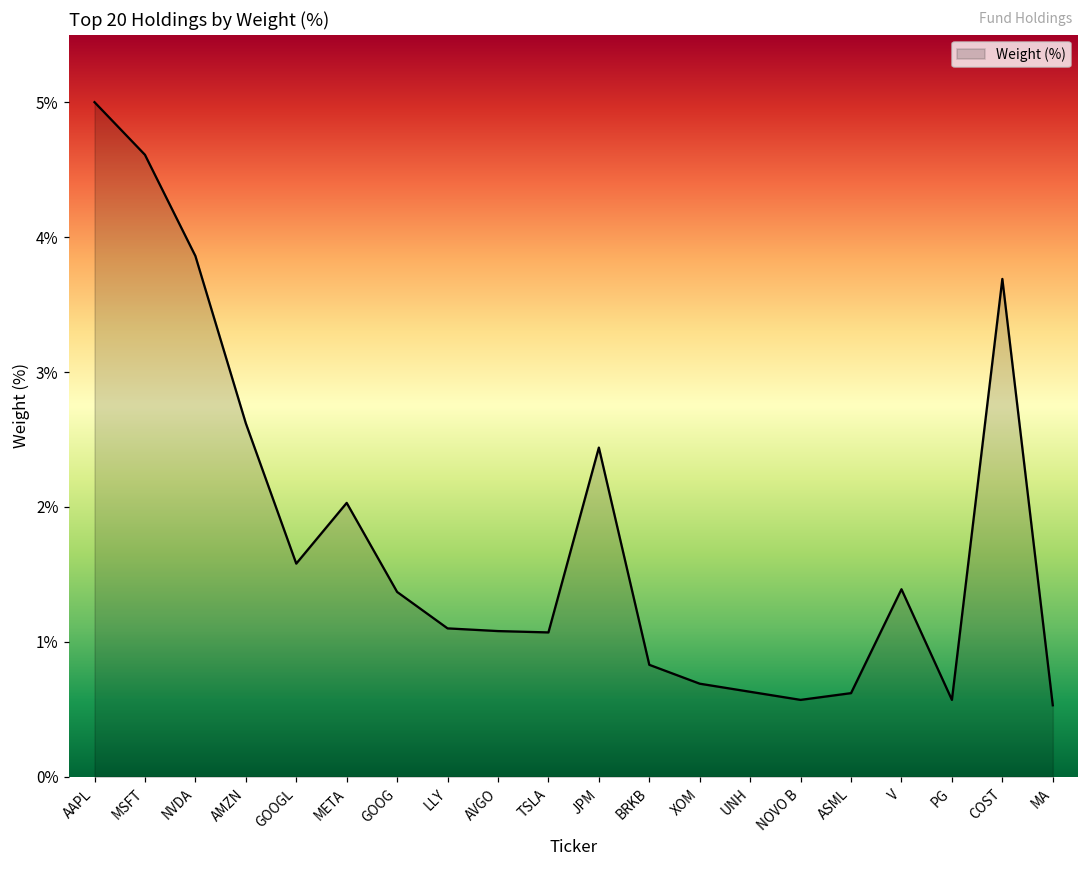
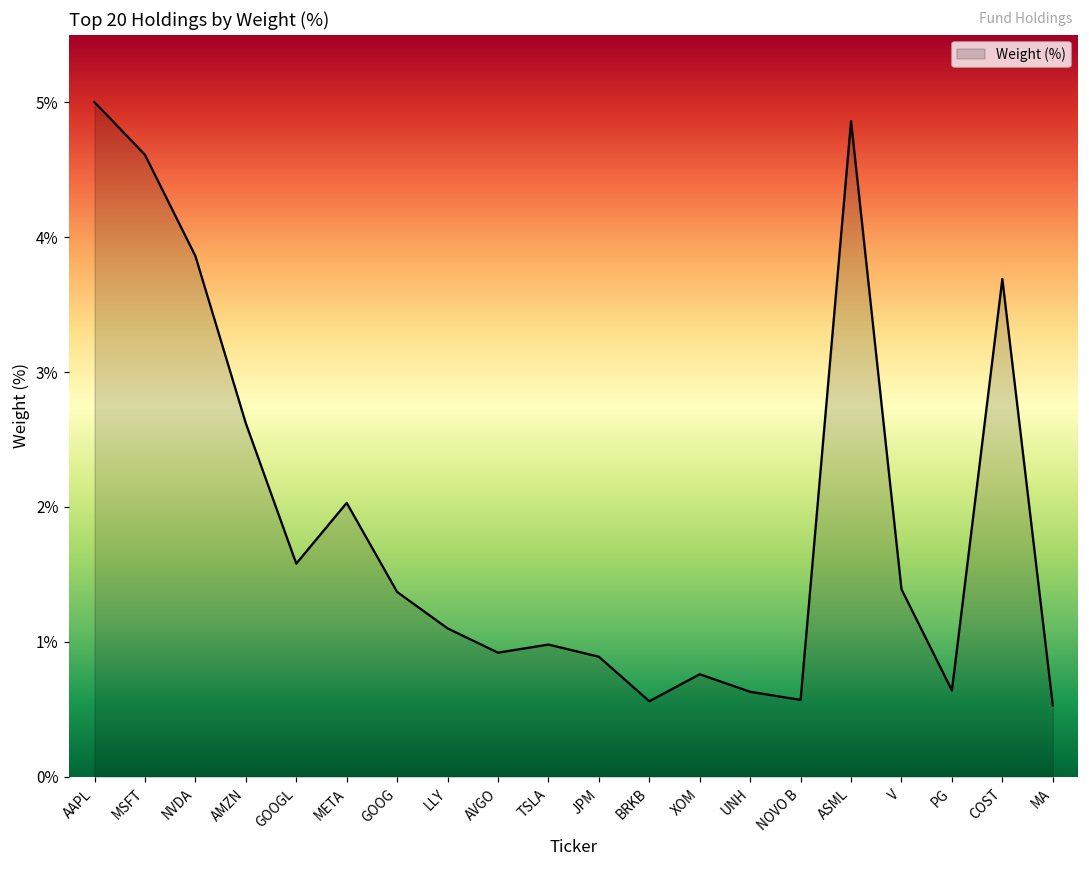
AVGO: 1.08% -> 0.92%
TSLA: 1.07% -> 0.98%
JPM: 2.44% -> 0.89%
BRKB: 0.83% -> 0.56%
XOM: 0.69% -> 0.76%
ASML: 0.62% -> 4.86%
PG: 0.57% -> 0.64%
